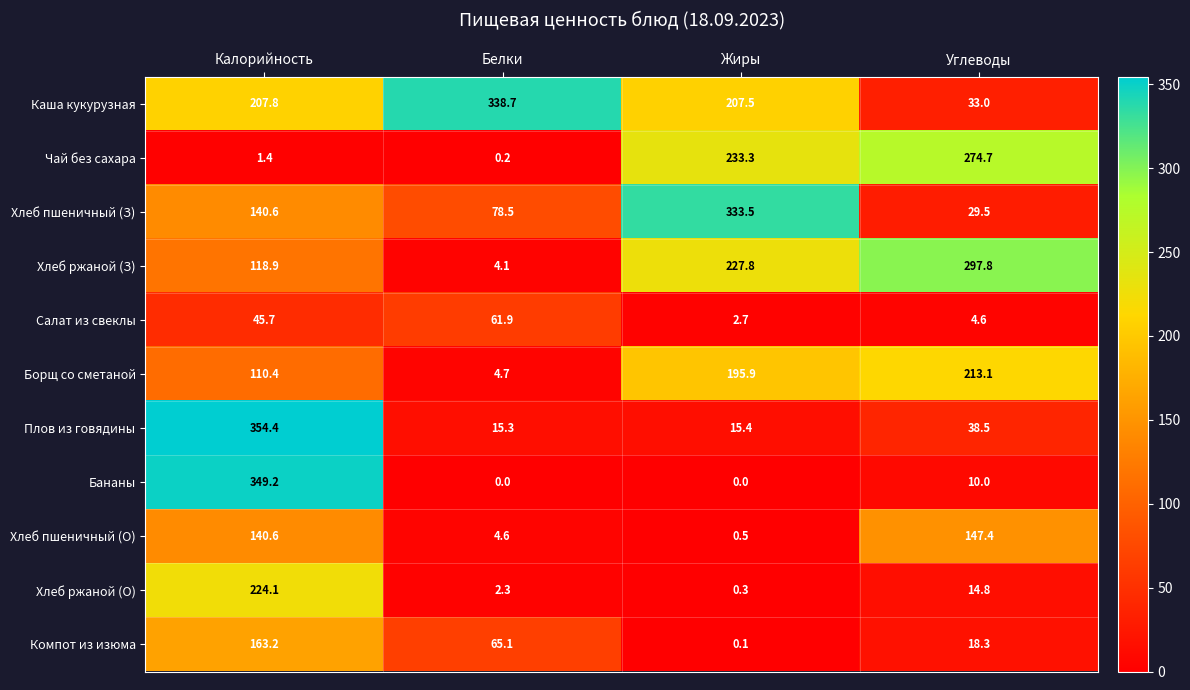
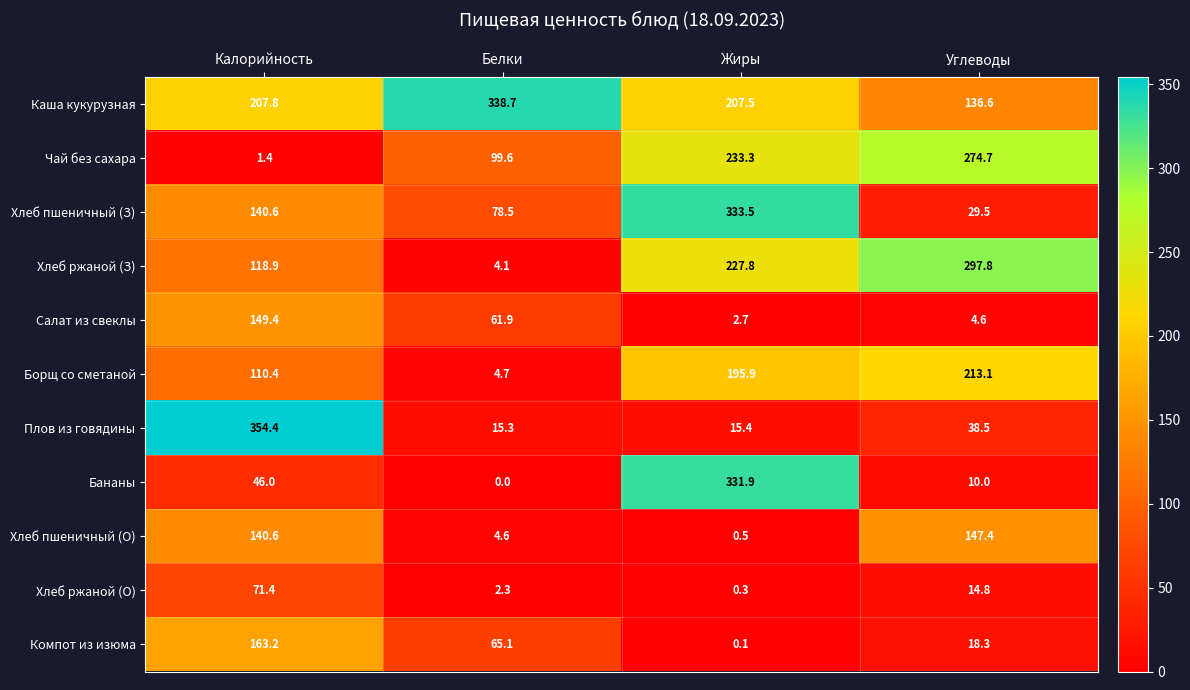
Каша кукурузная, Углеводы: 33.0 -> 136.6
Чай без сахара, Белки: 0.2 -> 99.6
Салат из свеклы, Калорийность: 45.7 -> 149.4
Бананы, Калорийность: 349.2 -> 46.0
Бананы, Жиры: 0.0 -> 331.9
Хлеб ржаной (О), Калорийность: 224.1 -> 71.4
